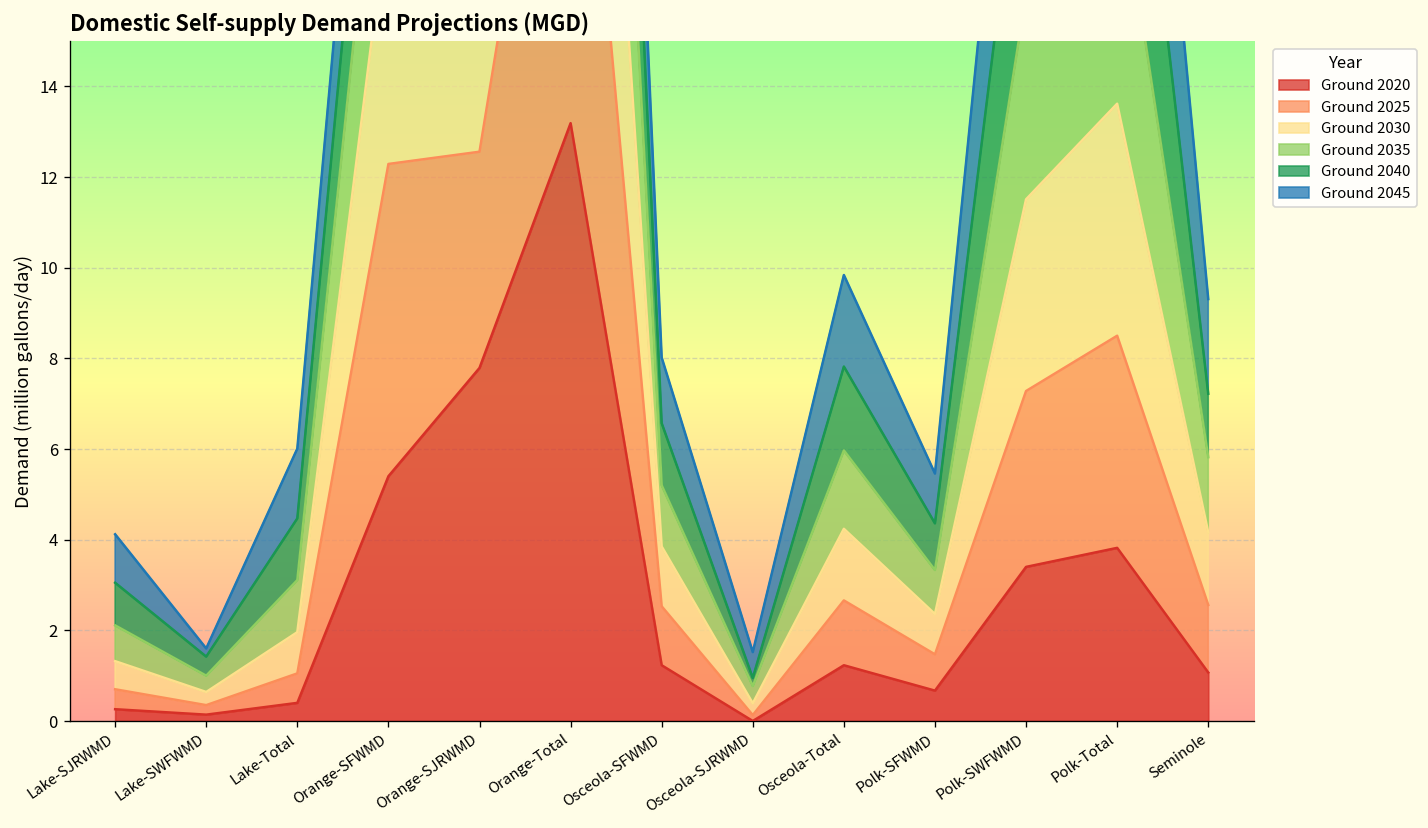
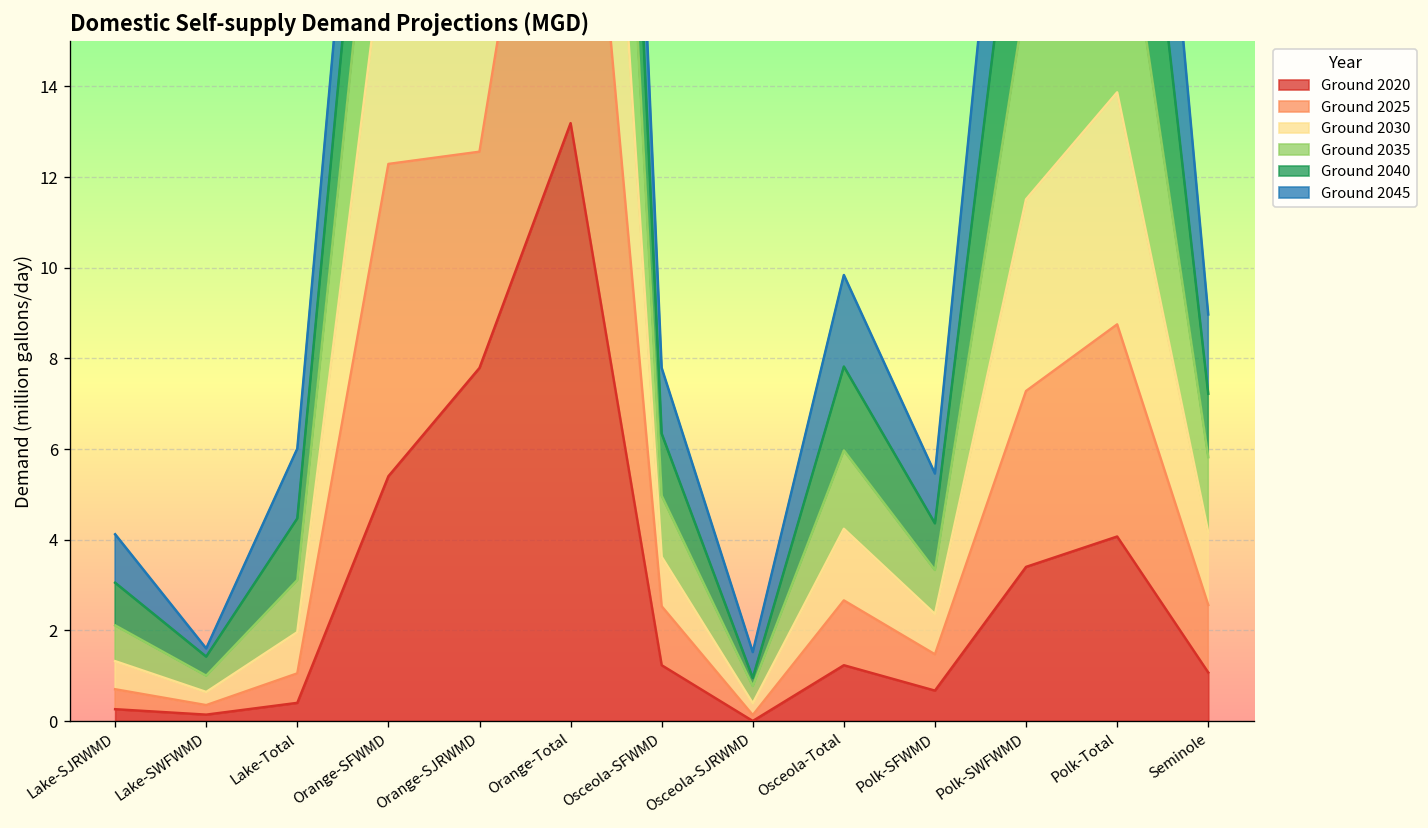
Ground 2030, Osceola-SFWMD: 1.3 -> 1.1
Ground 2020, Polk-Total: 3.8 -> 4.1
Ground 2045, Seminole: 2.1 -> 1.8
